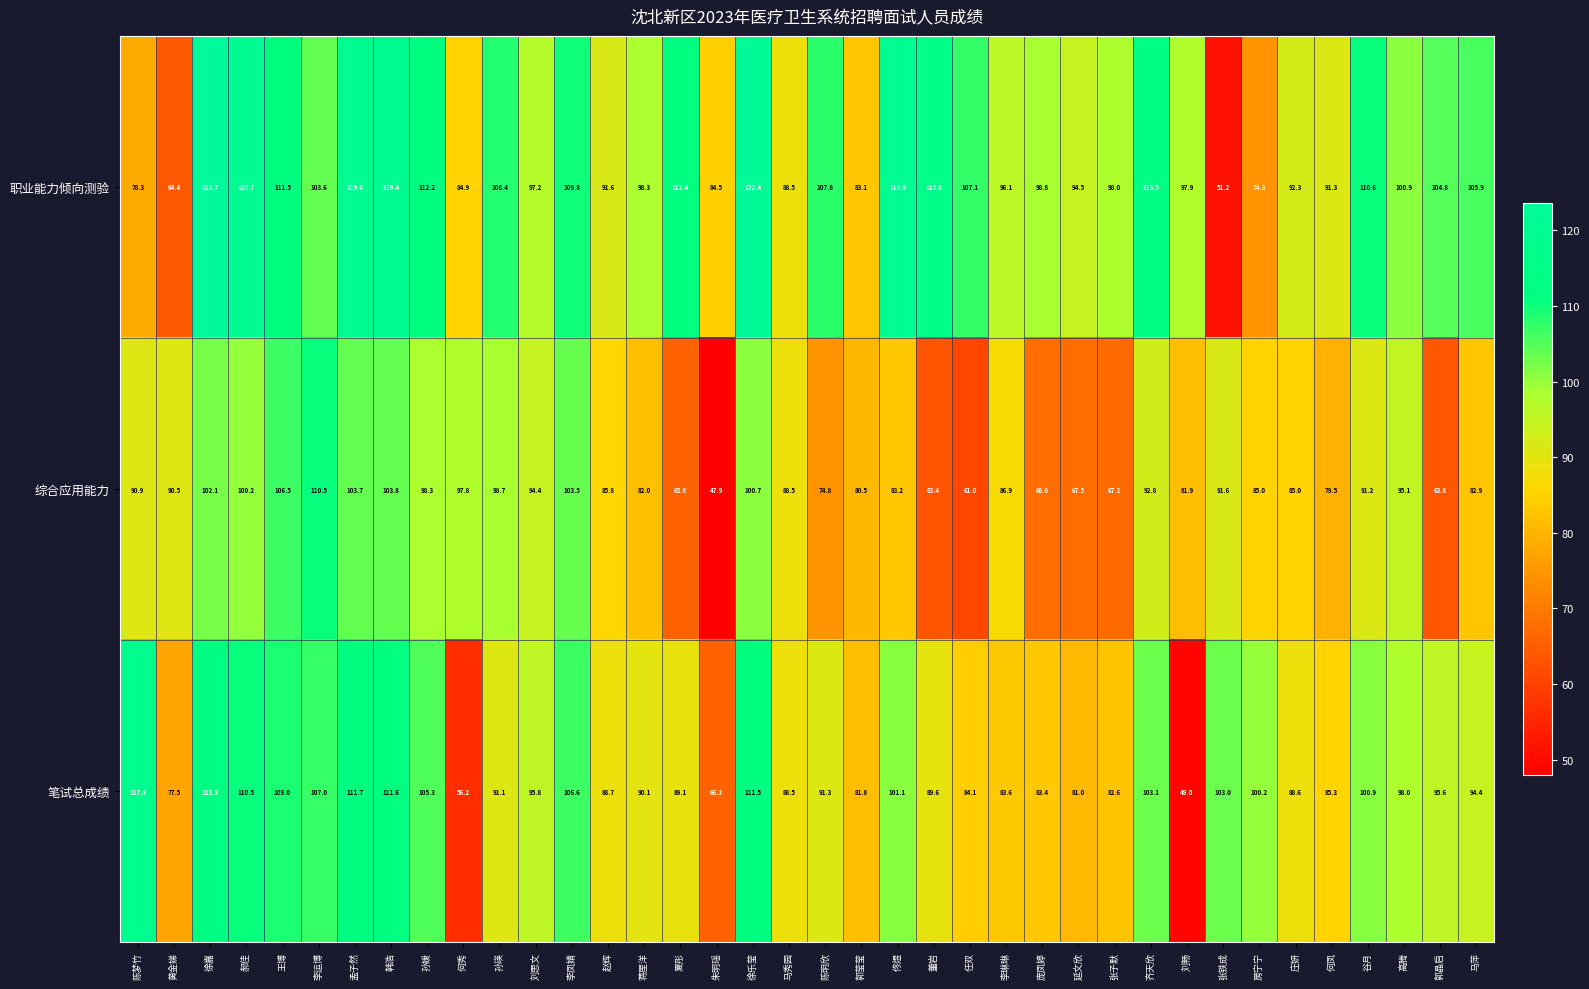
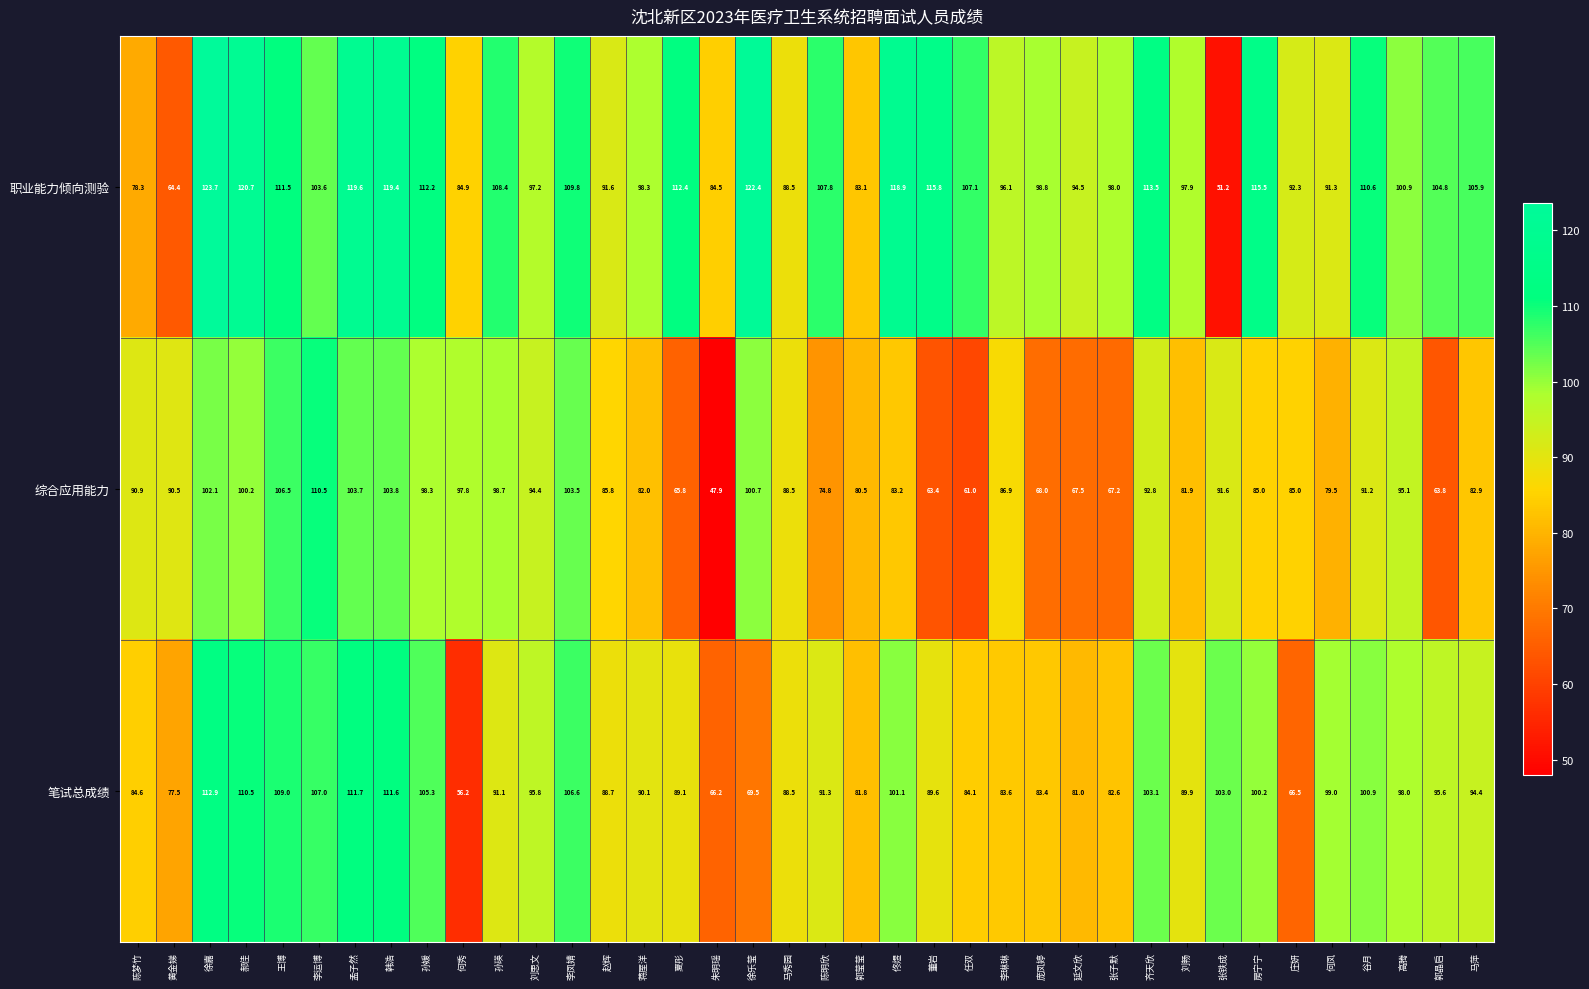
职业能力倾向测验, 房宁宁: 74.3 -> 115.5
笔试总成绩, 陈梦竹: 117.9 -> 84.6
笔试总成绩, 徐乐莹: 111.5 -> 69.5
笔试总成绩, 刘畅: 49.0 -> 89.9
笔试总成绩, 庄妍: 88.6 -> 66.5
笔试总成绩, 何凤: 85.3 -> 99.0
